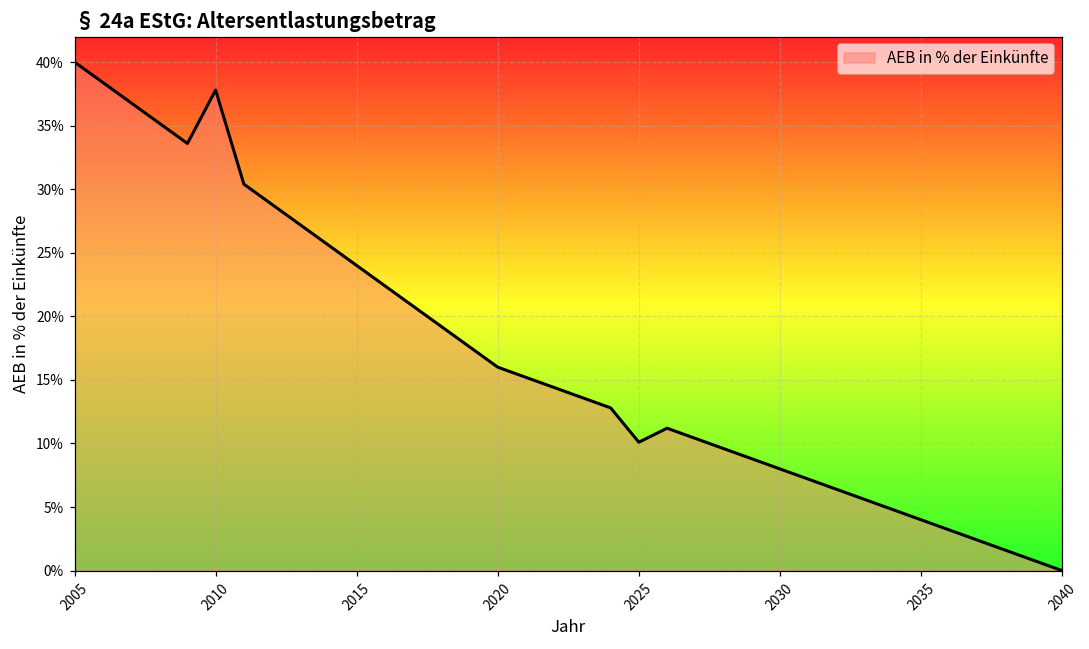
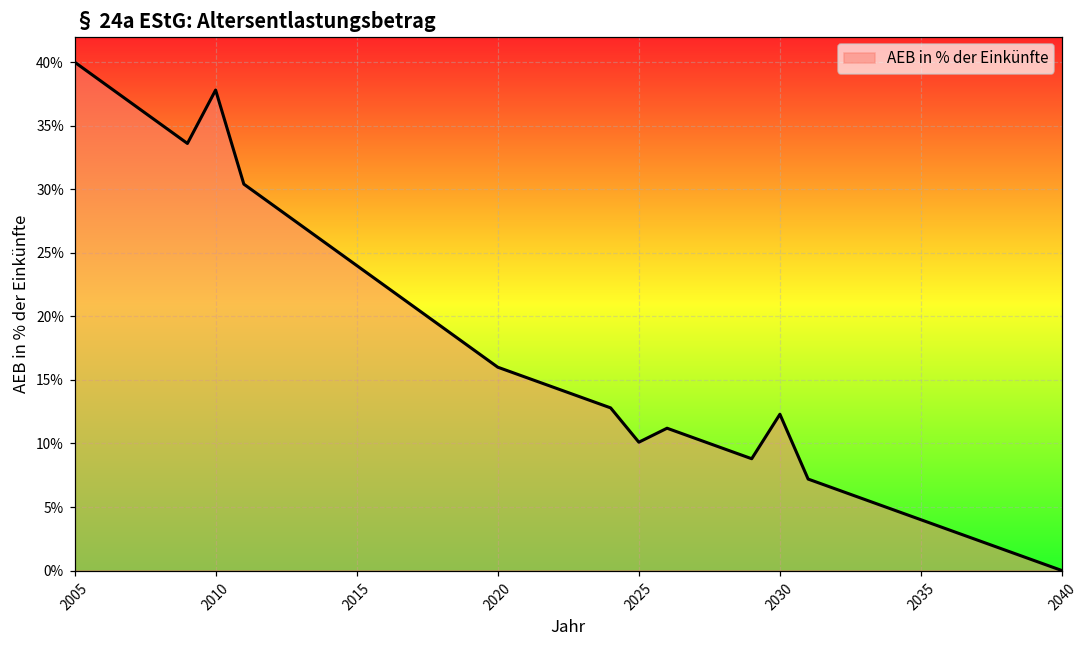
2030: 8.0% -> 12.3%
